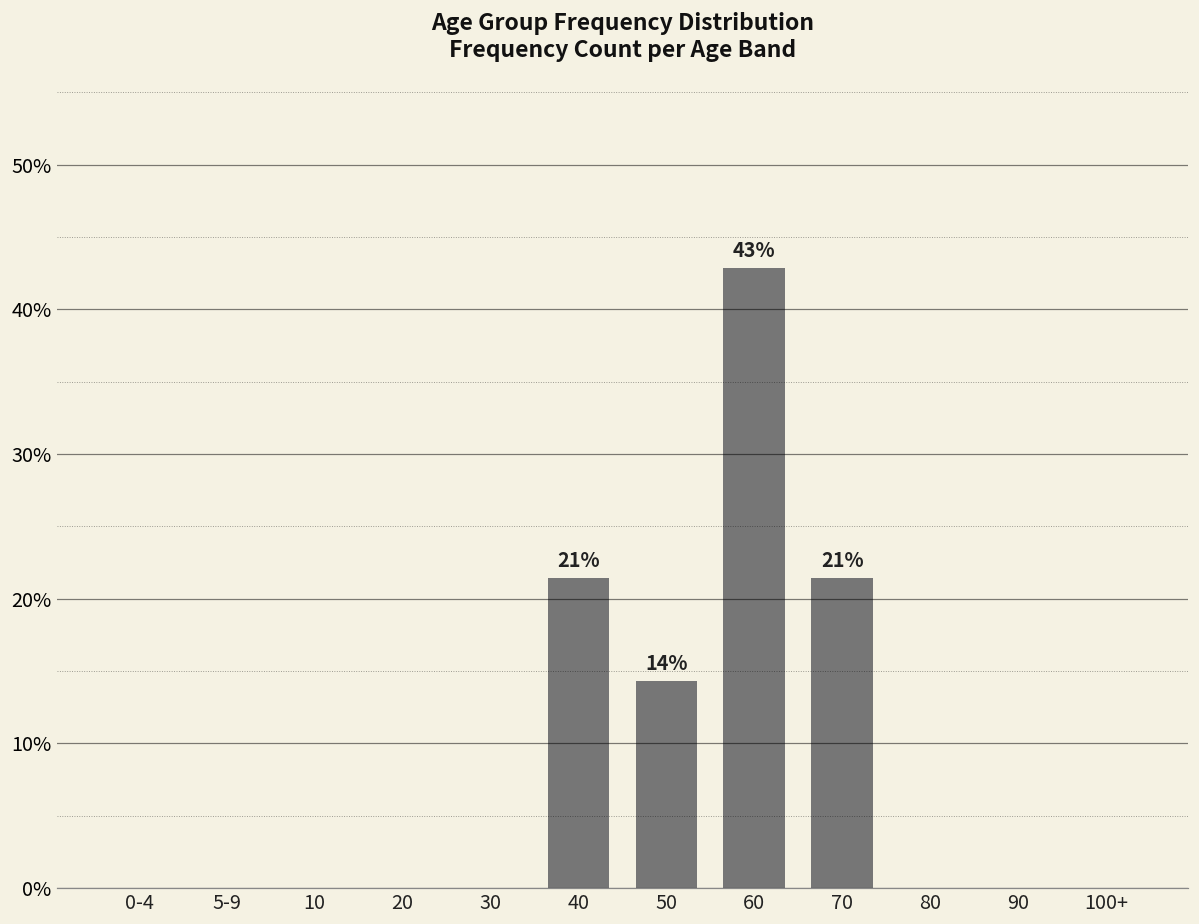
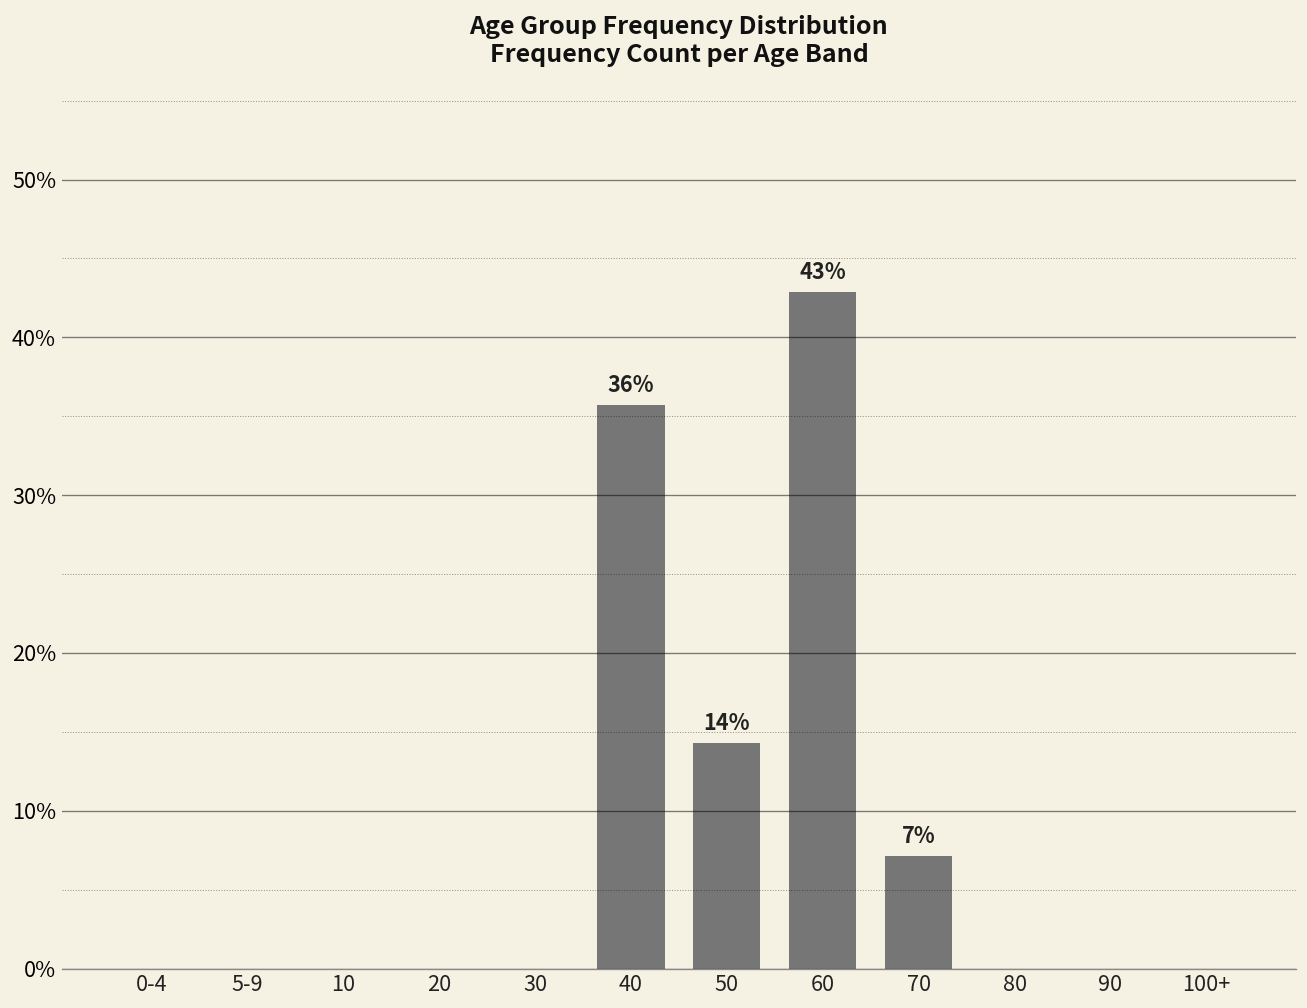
40: 21% -> 36%
70: 21% -> 7%
